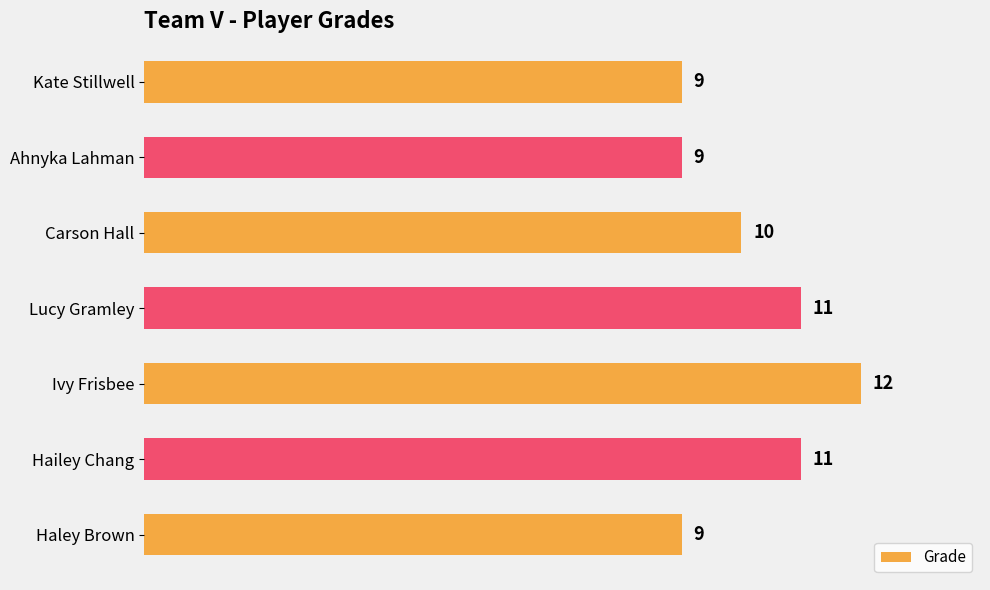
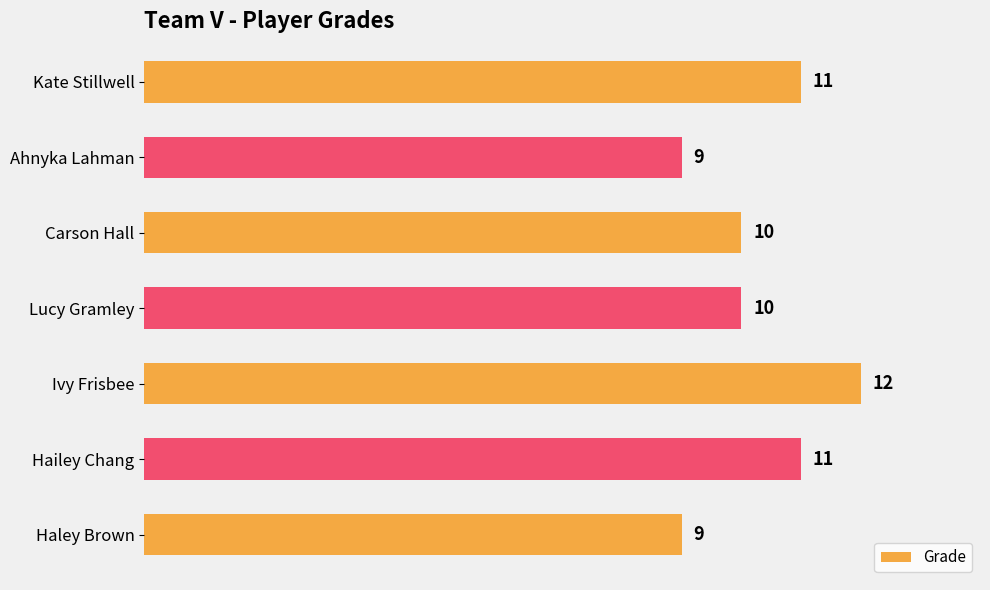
Kate Stillwell: 9 -> 11
Lucy Gramley: 11 -> 10
